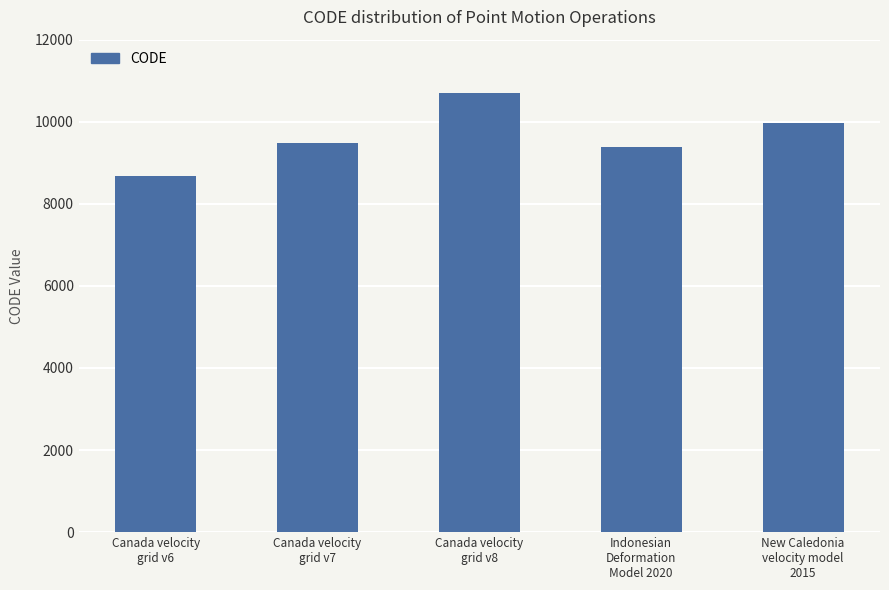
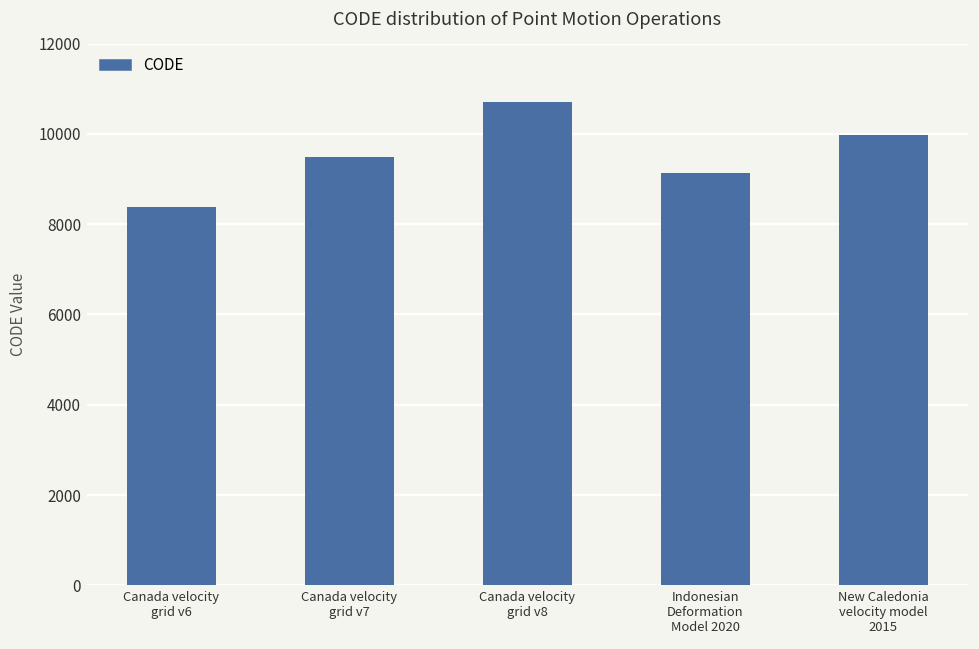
Canada velocity grid v6: 8700 -> 8400
Indonesian Deformation Model 2020: 9400 -> 9100
